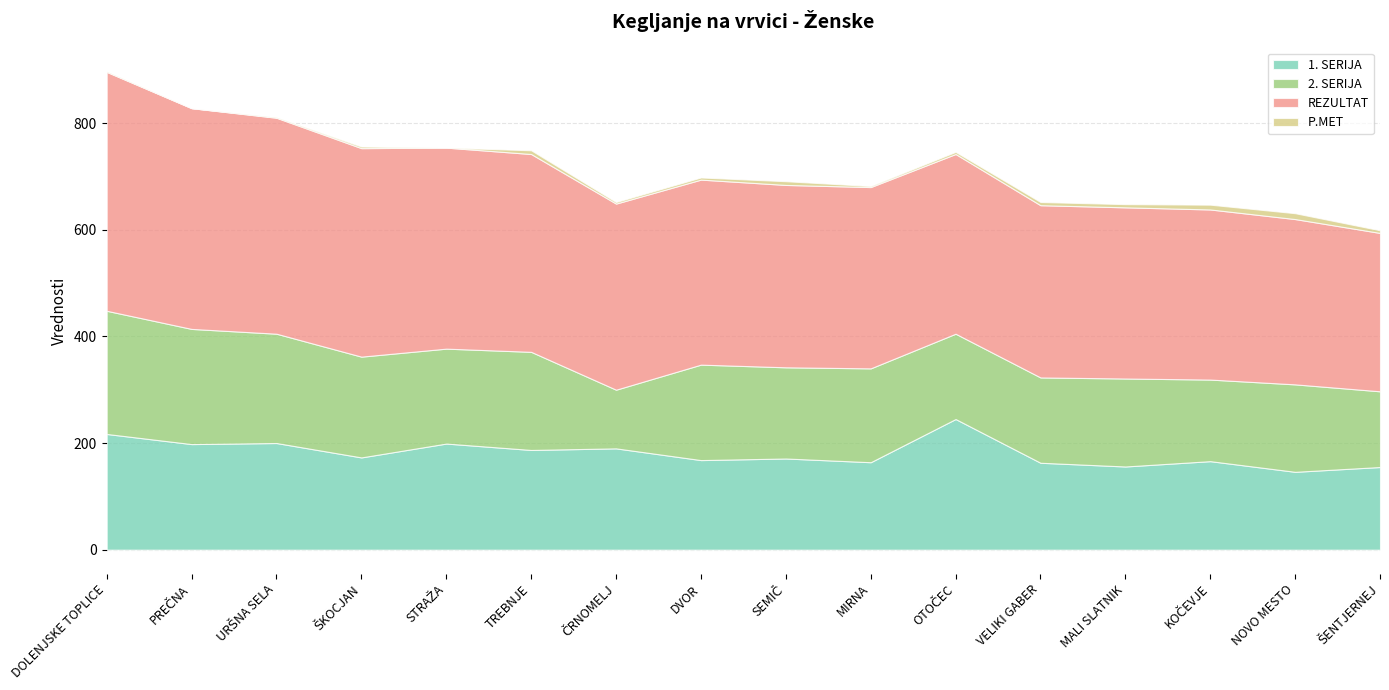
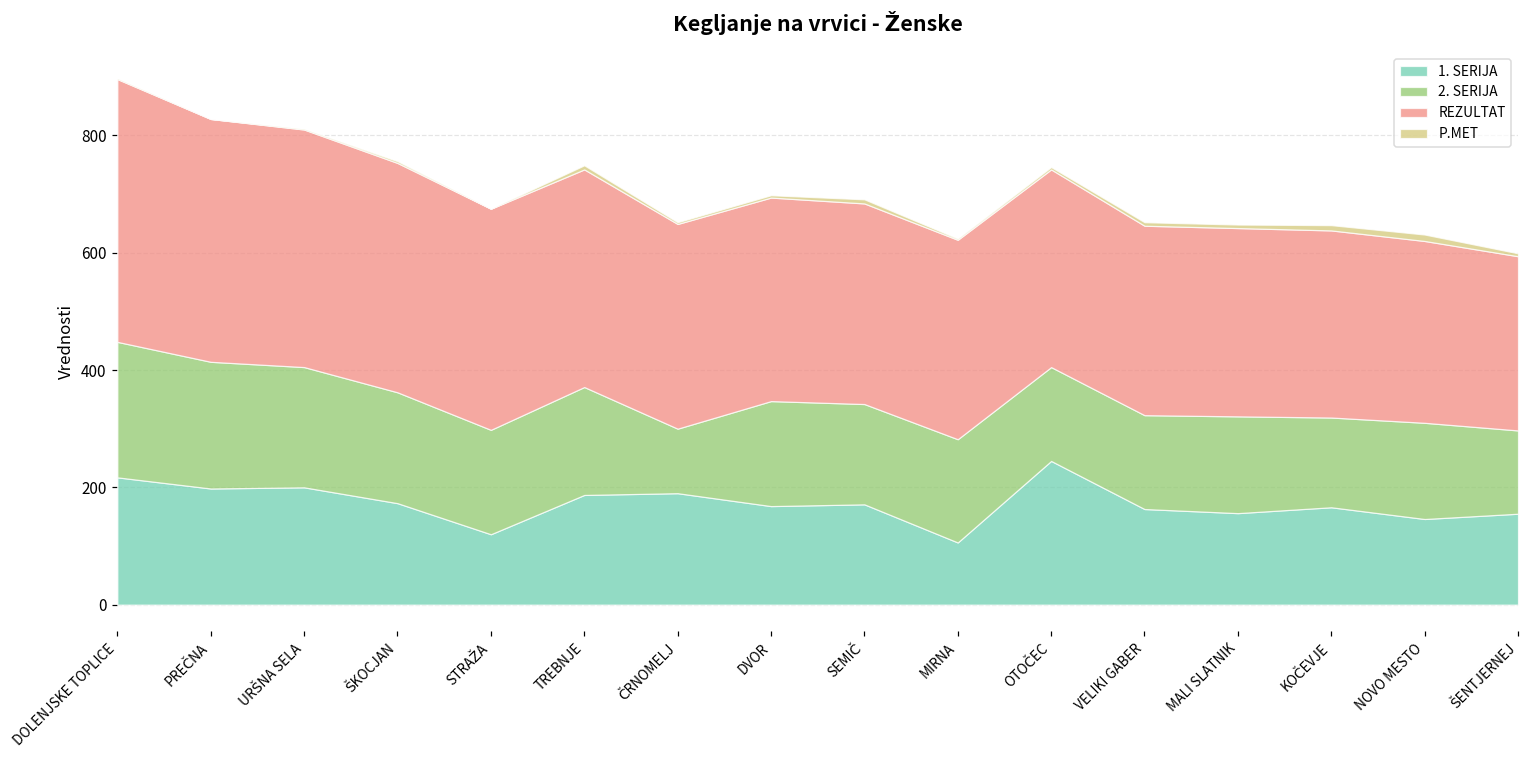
1. SERIJA, STRAŽA: 200 -> 120
1. SERIJA, MIRNA: 160 -> 110
